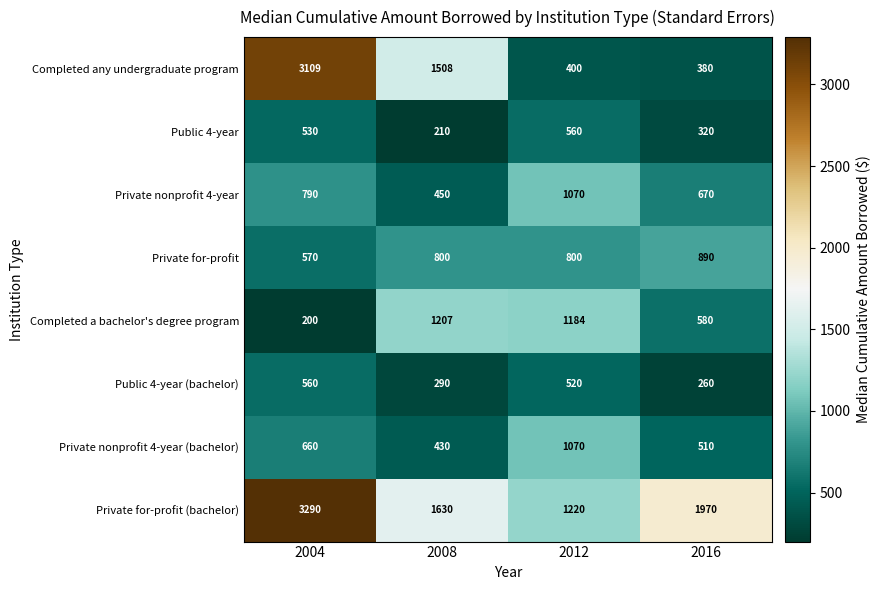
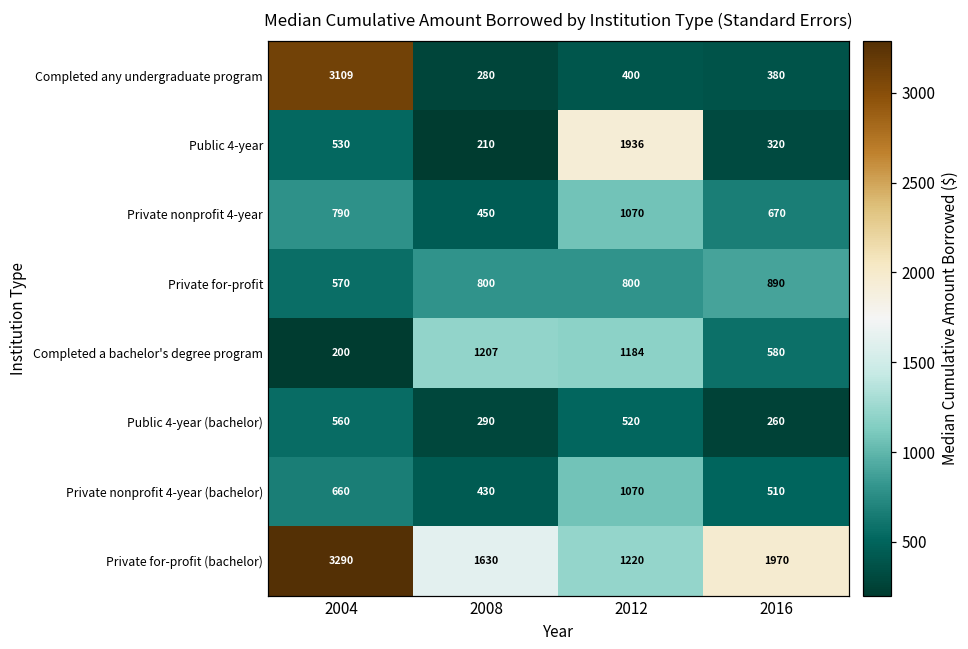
Completed any undergraduate program, 2008: 1508 -> 280
Public 4-year, 2012: 560 -> 1936
